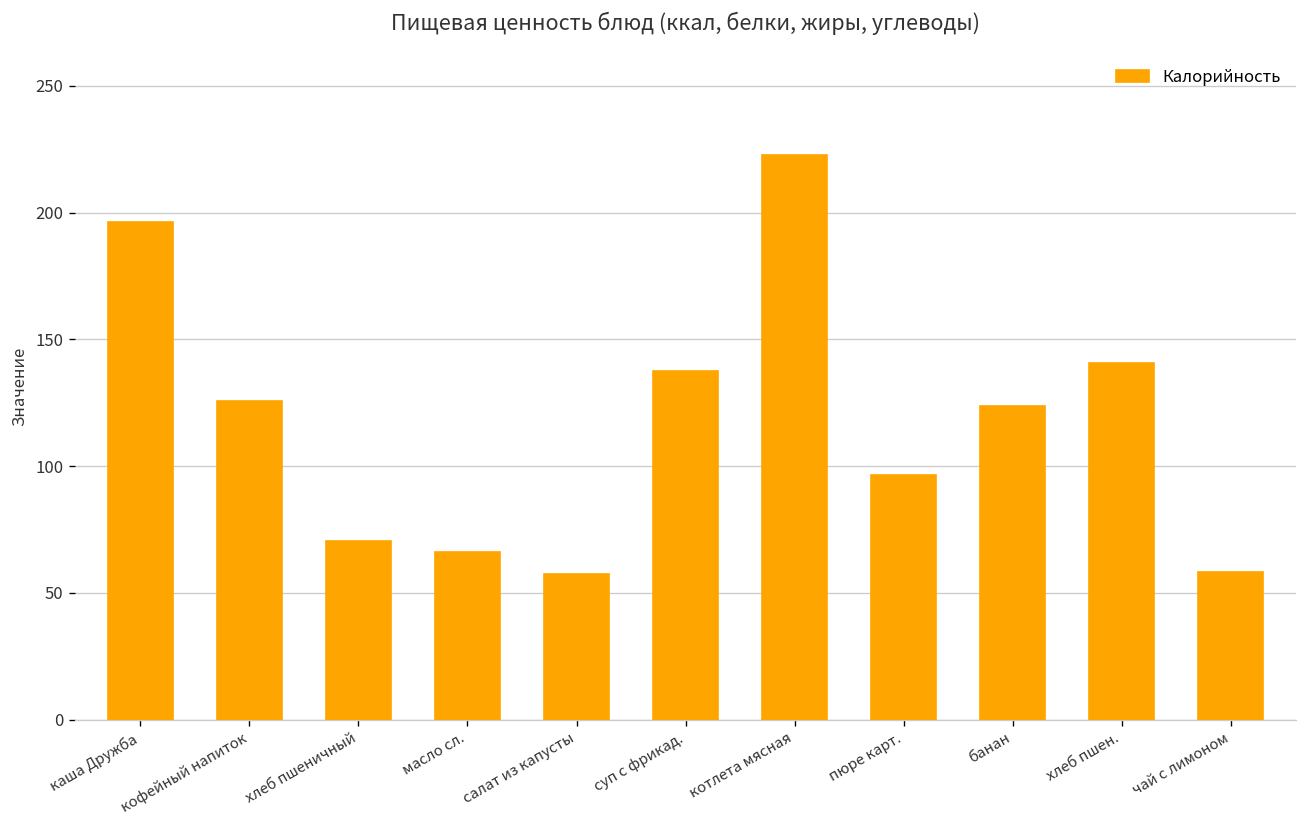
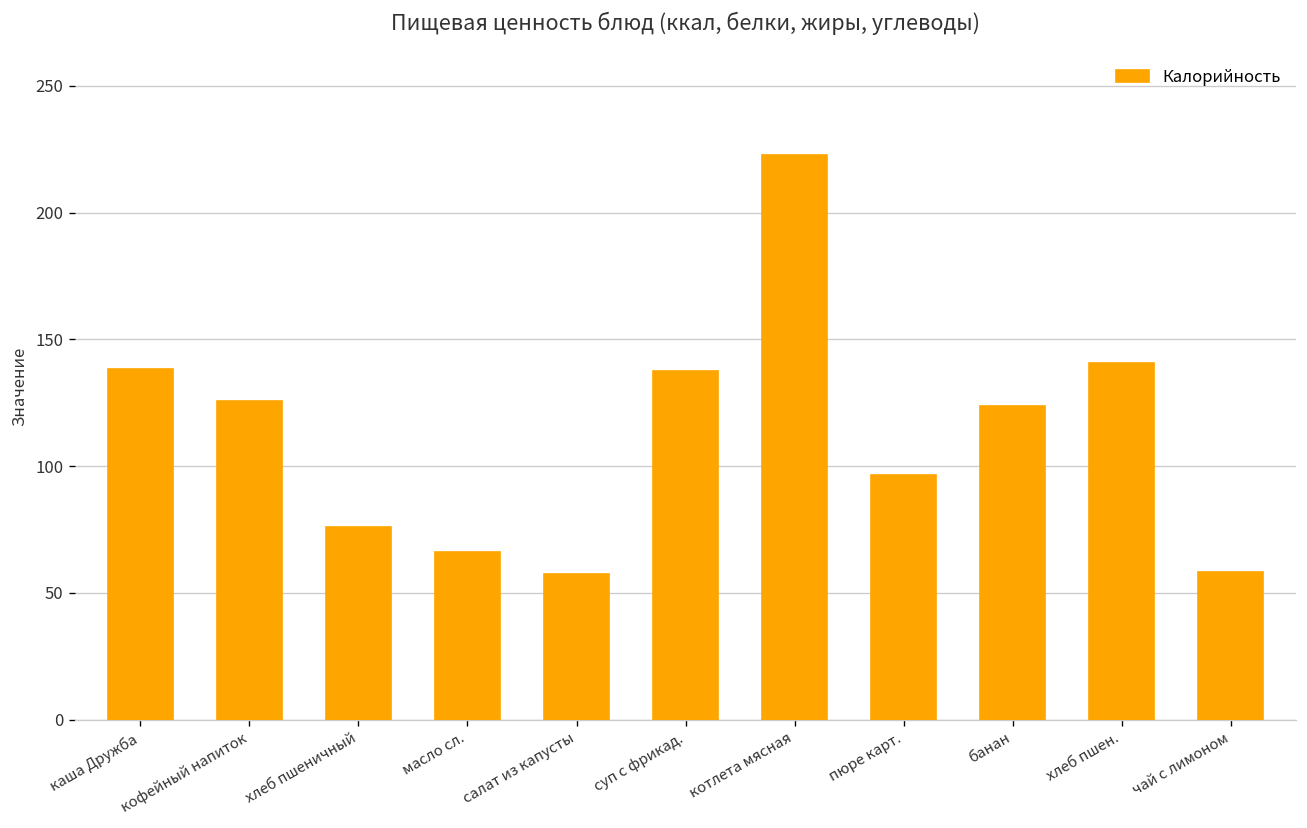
каша Дружба: 196 -> 138
хлеб пшеничный: 70 -> 76
